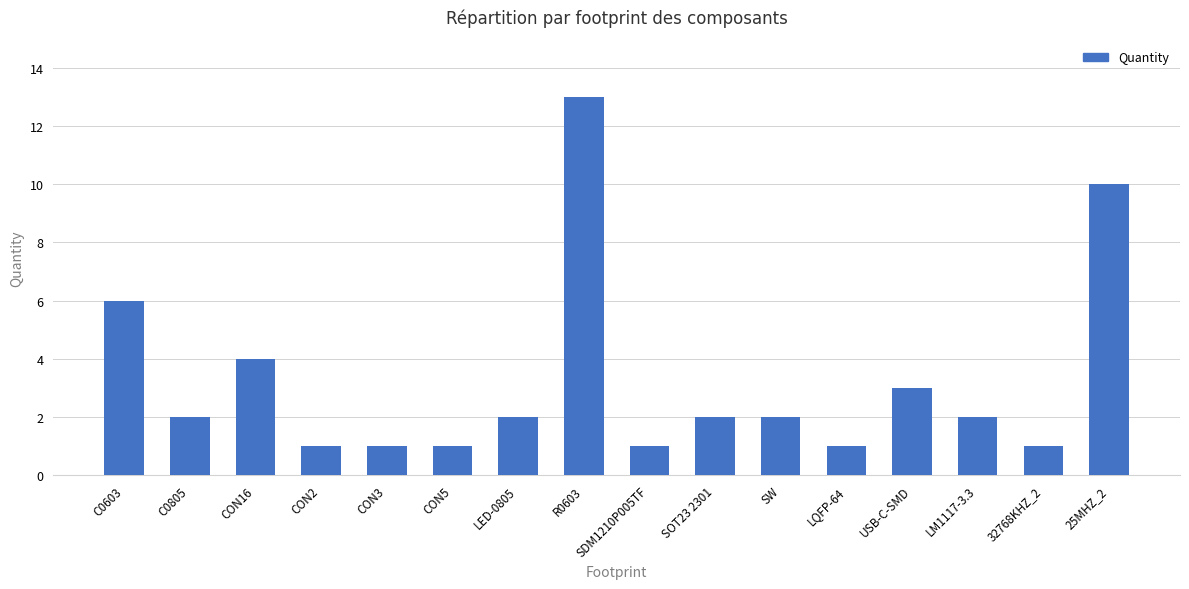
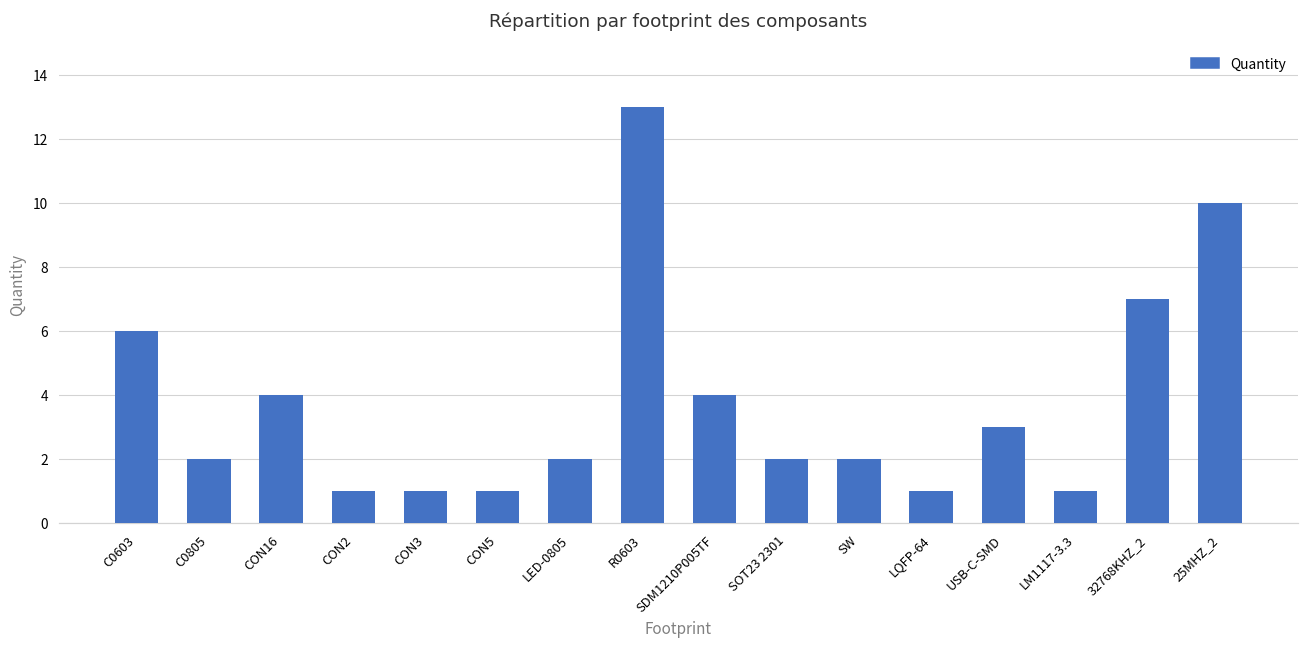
SDM1210P005TF: 1 -> 4
LM1117-3.3: 2 -> 1
32768KHZ_2: 1 -> 7
